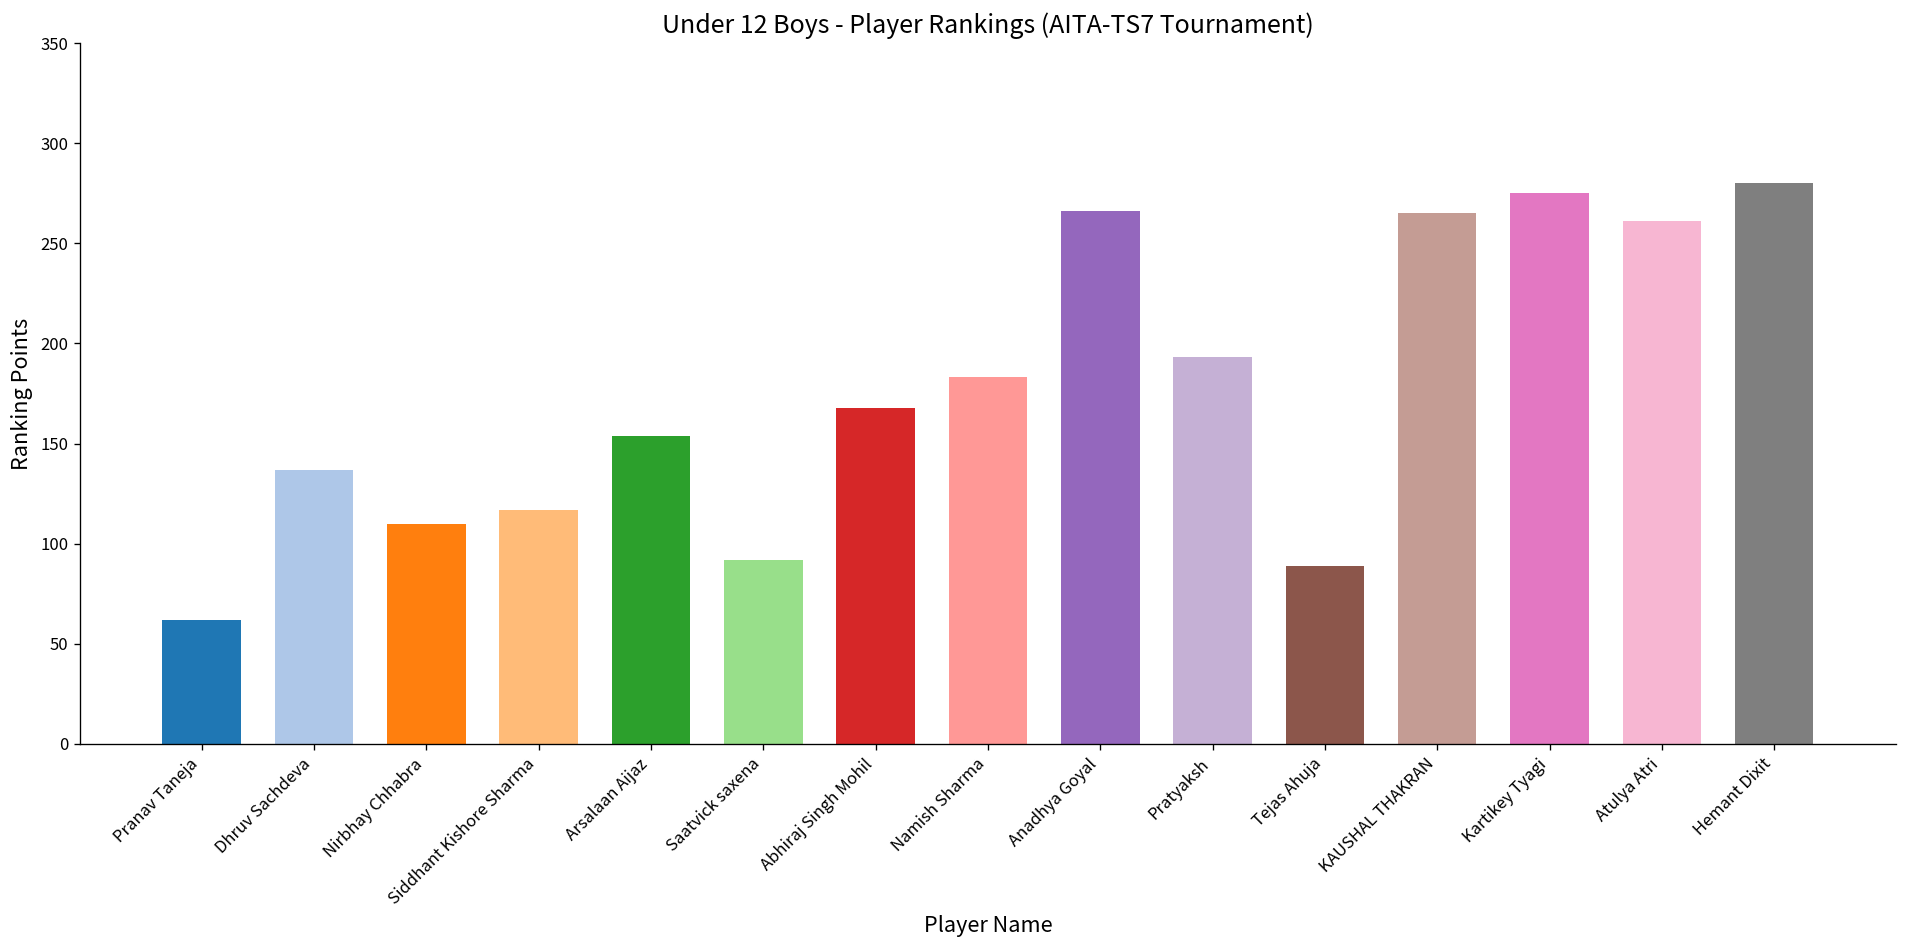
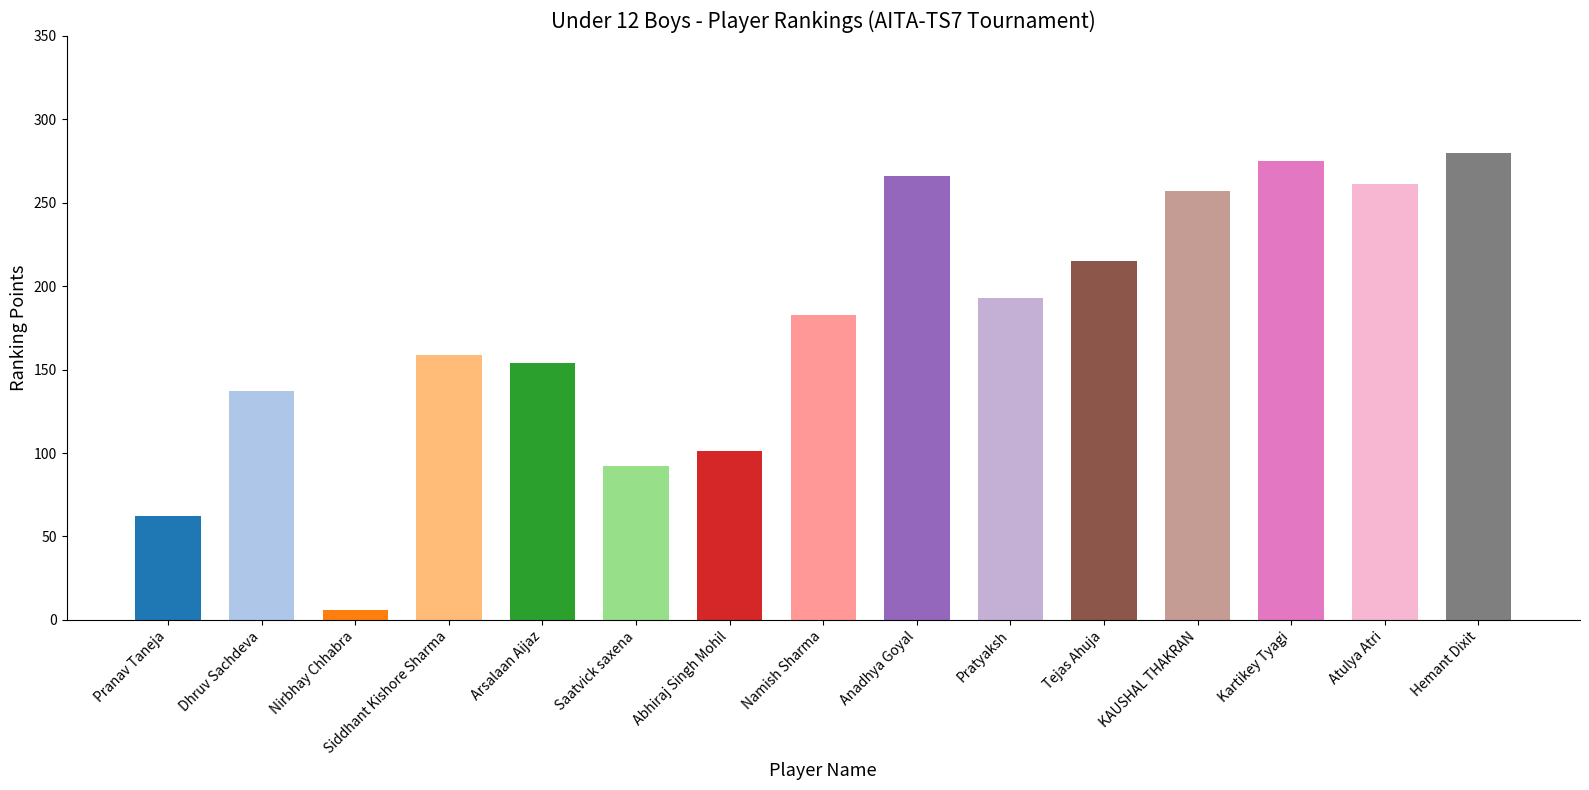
Nirbhay Chhabra: 110 -> 6
Siddhant Kishore Sharma: 117 -> 159
Abhiraj Singh Mohil: 168 -> 101
Tejas Ahuja: 89 -> 215
KAUSHAL THAKRAN: 265 -> 257
